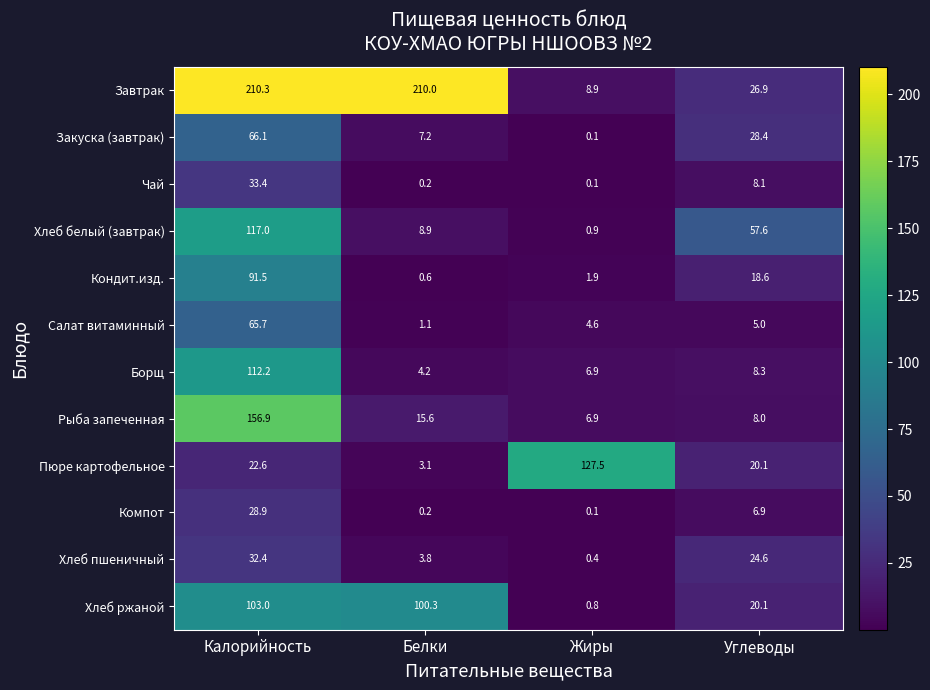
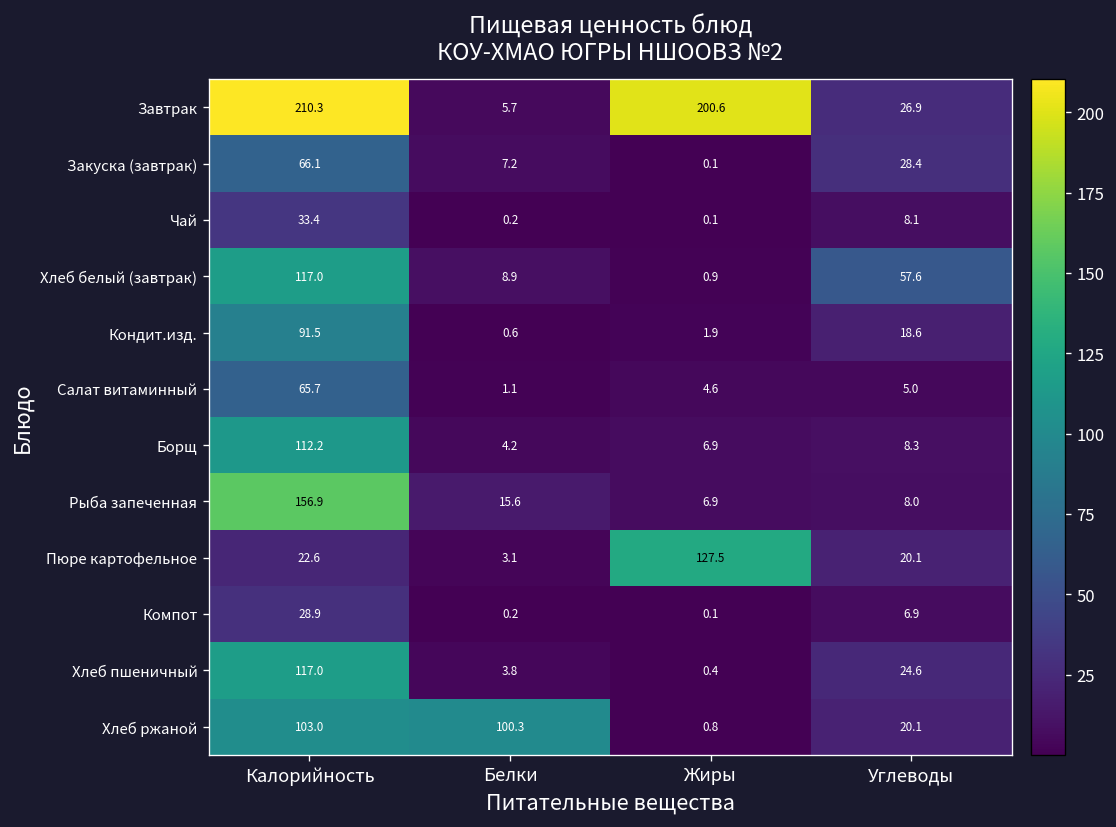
Завтрак, Белки: 210.0 -> 5.7
Завтрак, Жиры: 8.9 -> 200.6
Хлеб пшеничный, Калорийность: 32.4 -> 117.0
